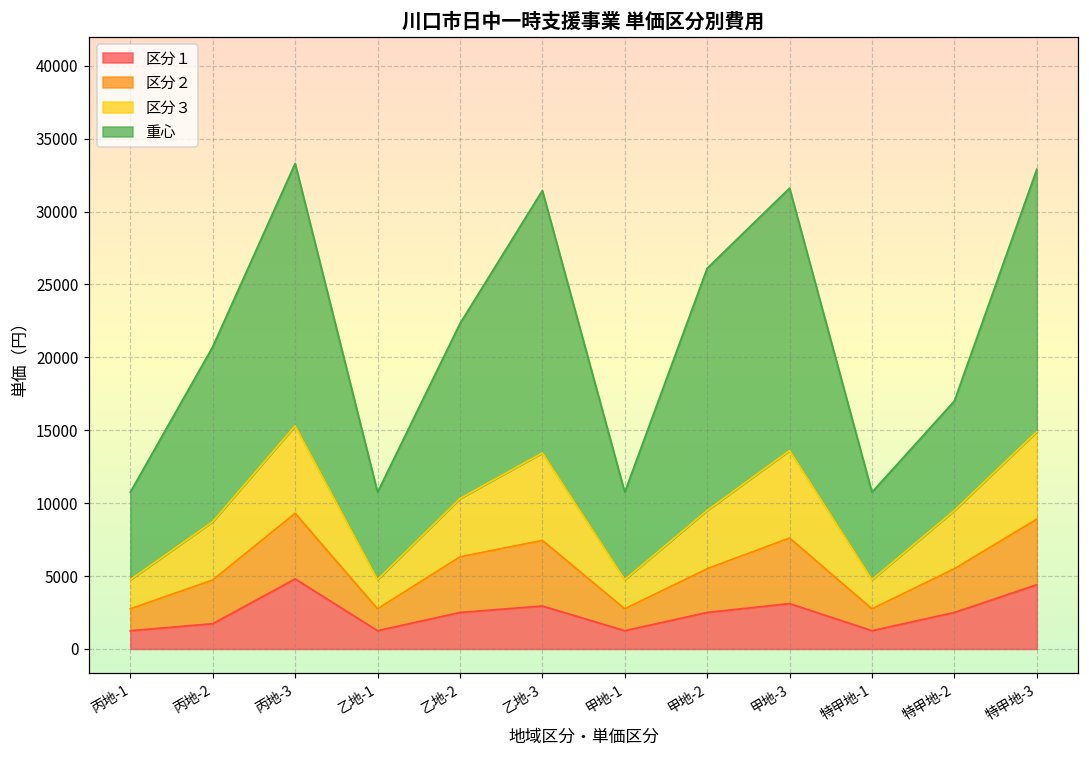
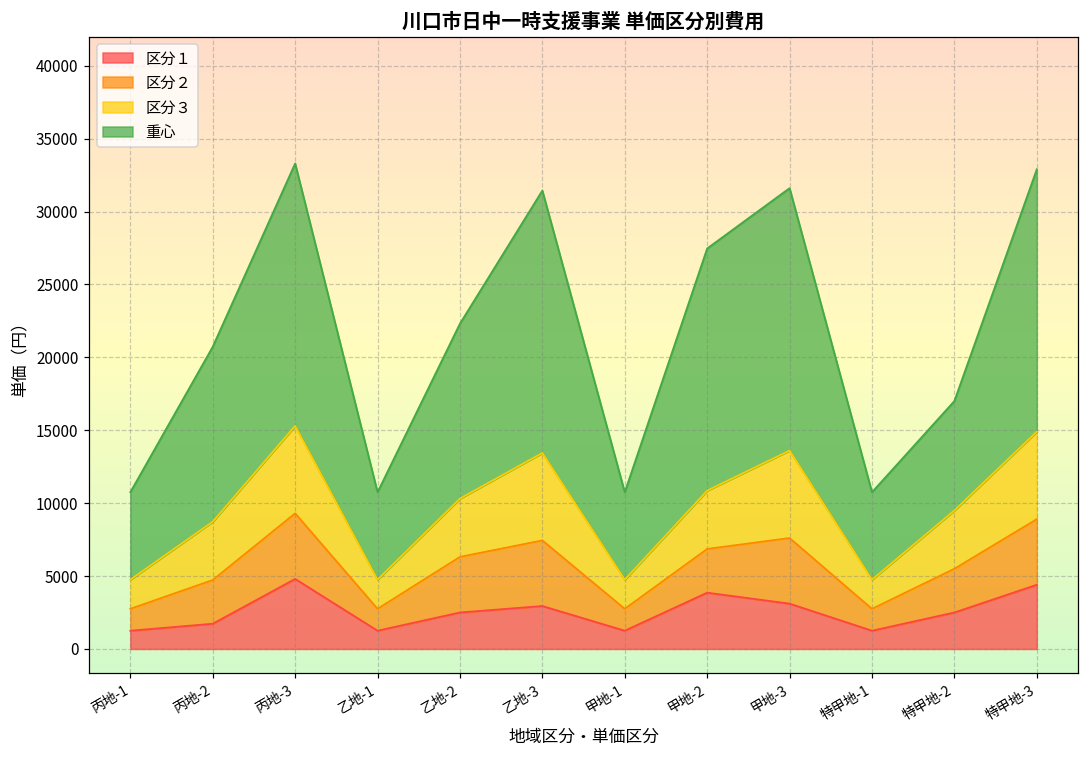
区分１, 甲地-2: 2500 -> 3900
